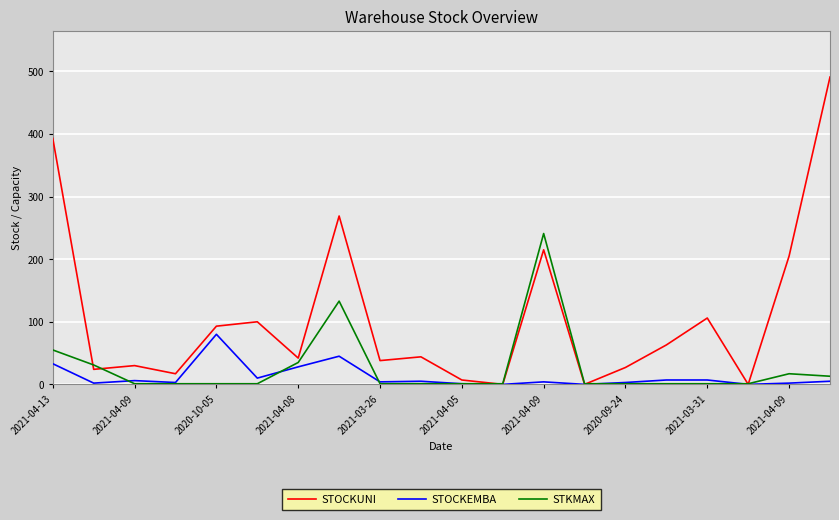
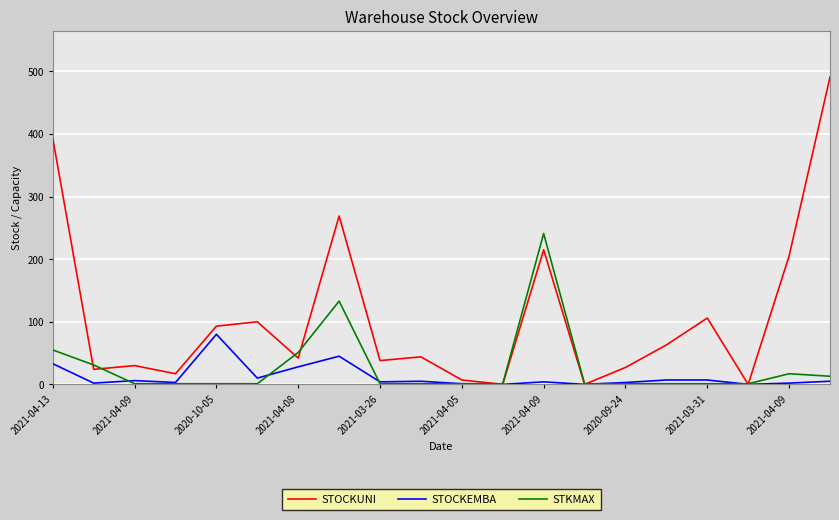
STKMAX, 2021-04-08: 40 -> 50
